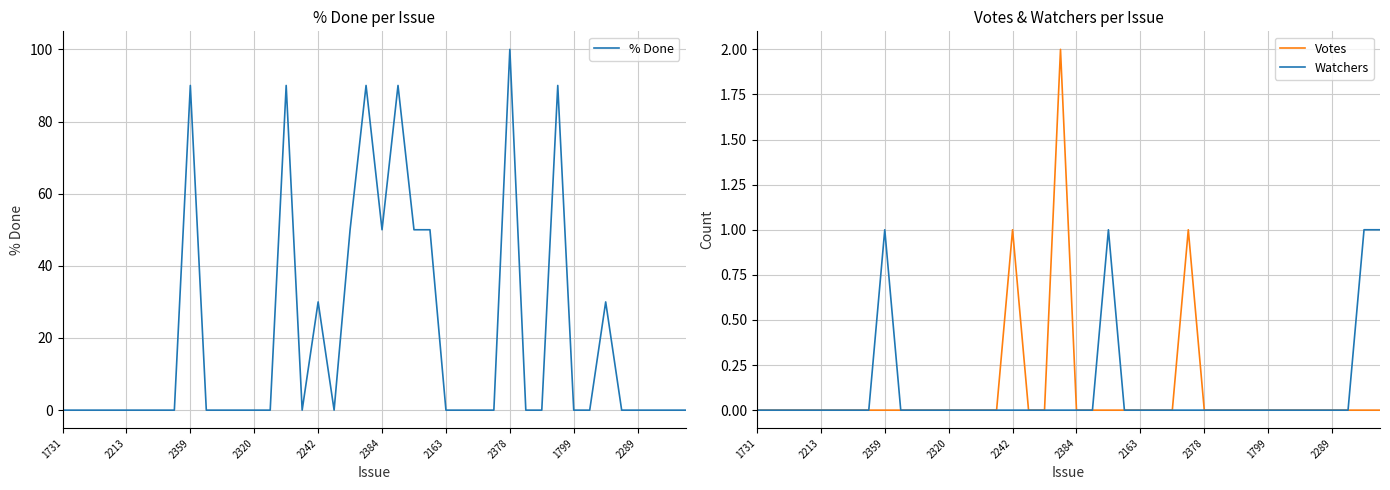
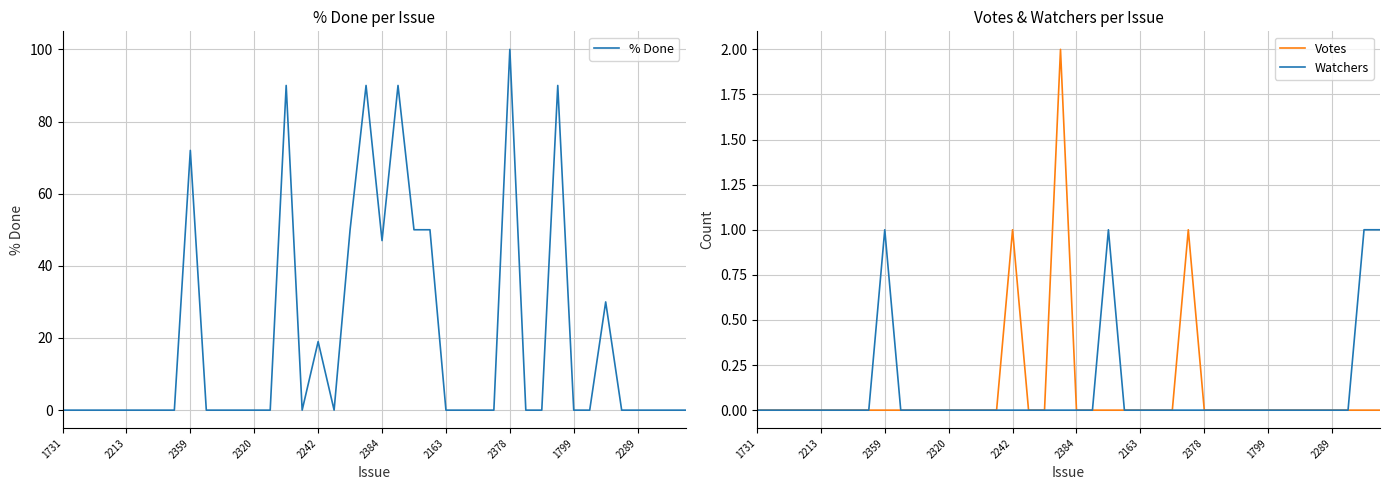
% Done per Issue, 2359: 90 -> 72
% Done per Issue, 2242: 30 -> 19
% Done per Issue, 2384: 50 -> 47
